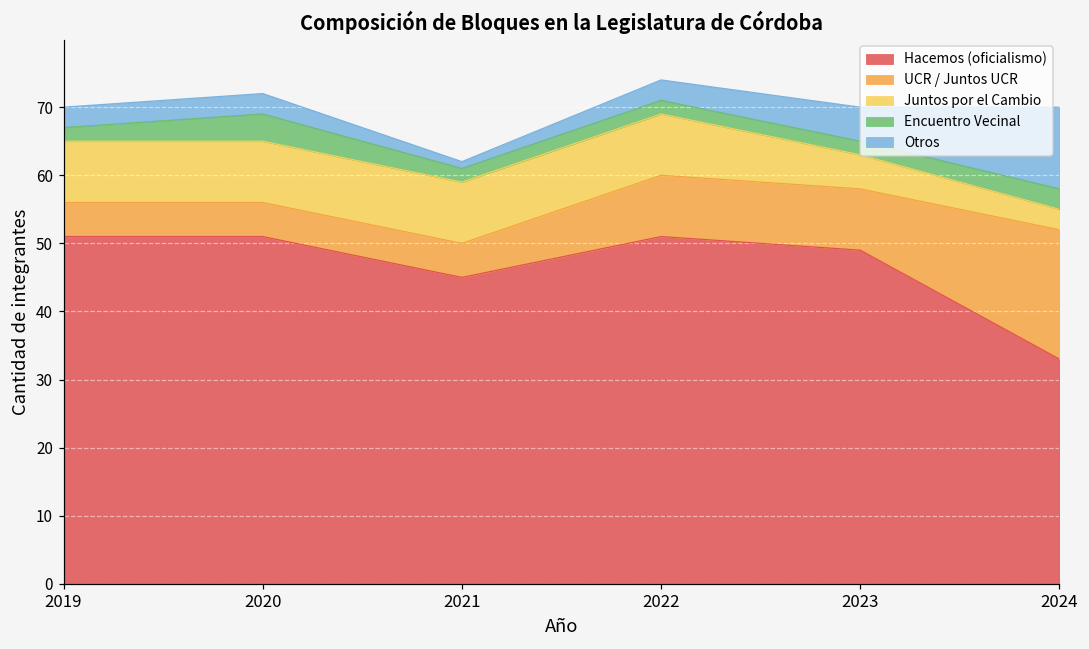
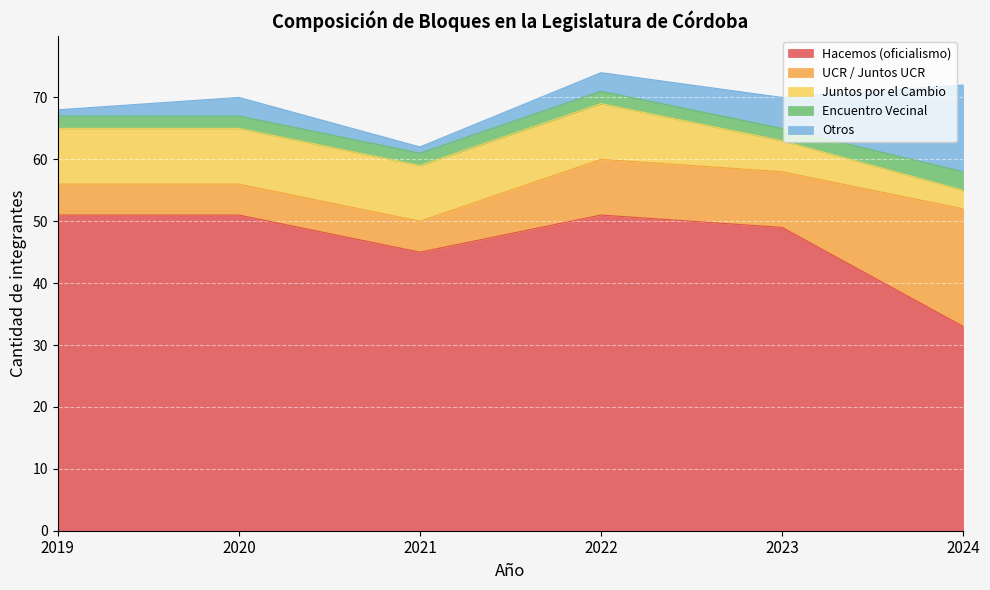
Otros, 2019: 3 -> 1
Encuentro Vecinal, 2020: 4 -> 2
Otros, 2024: 12 -> 14
